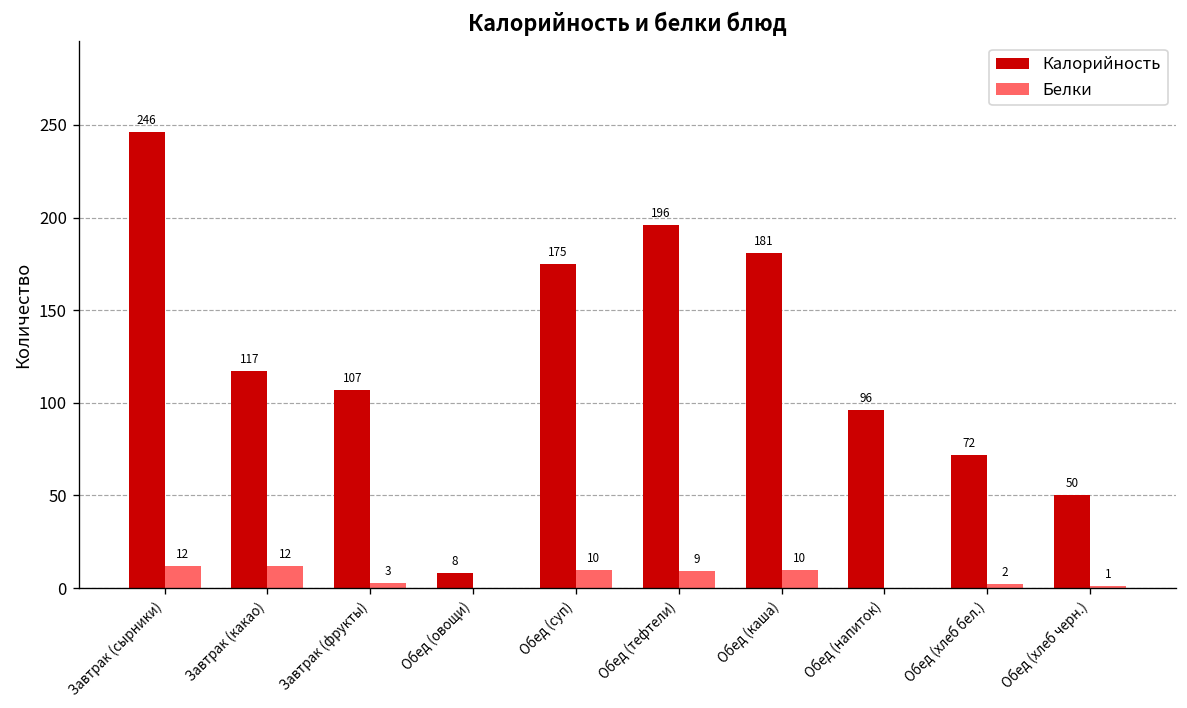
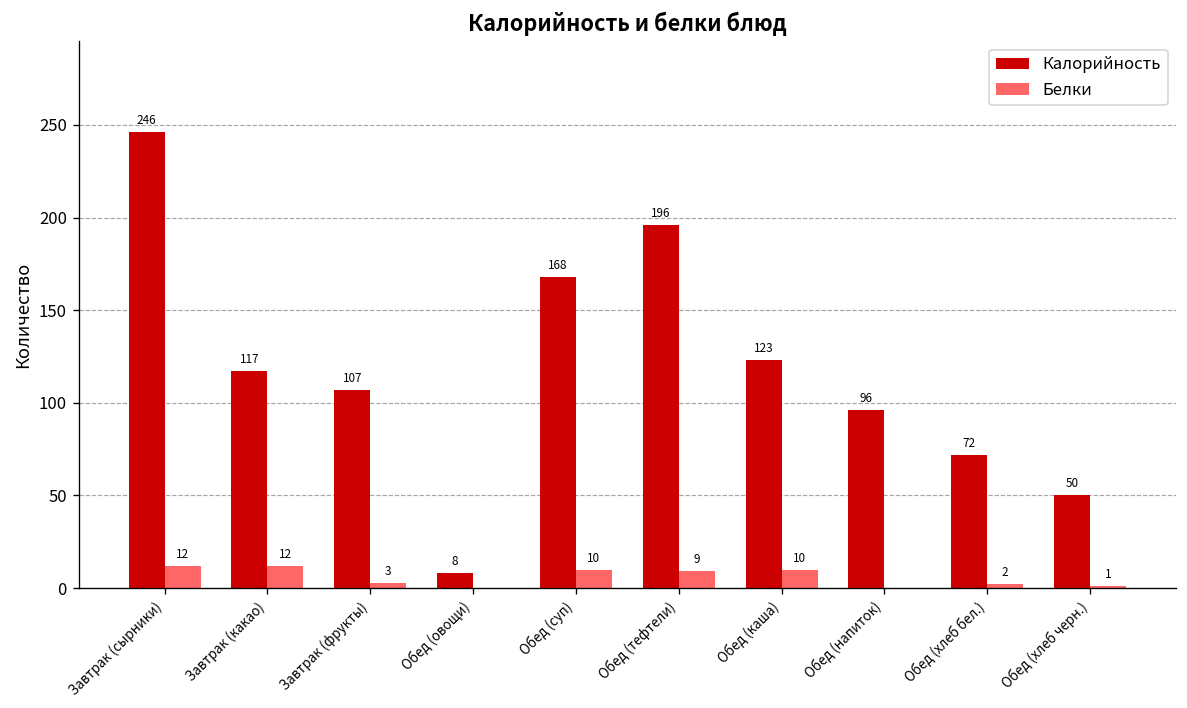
Калорийность, Обед (суп): 175 -> 168
Калорийность, Обед (каша): 181 -> 123
